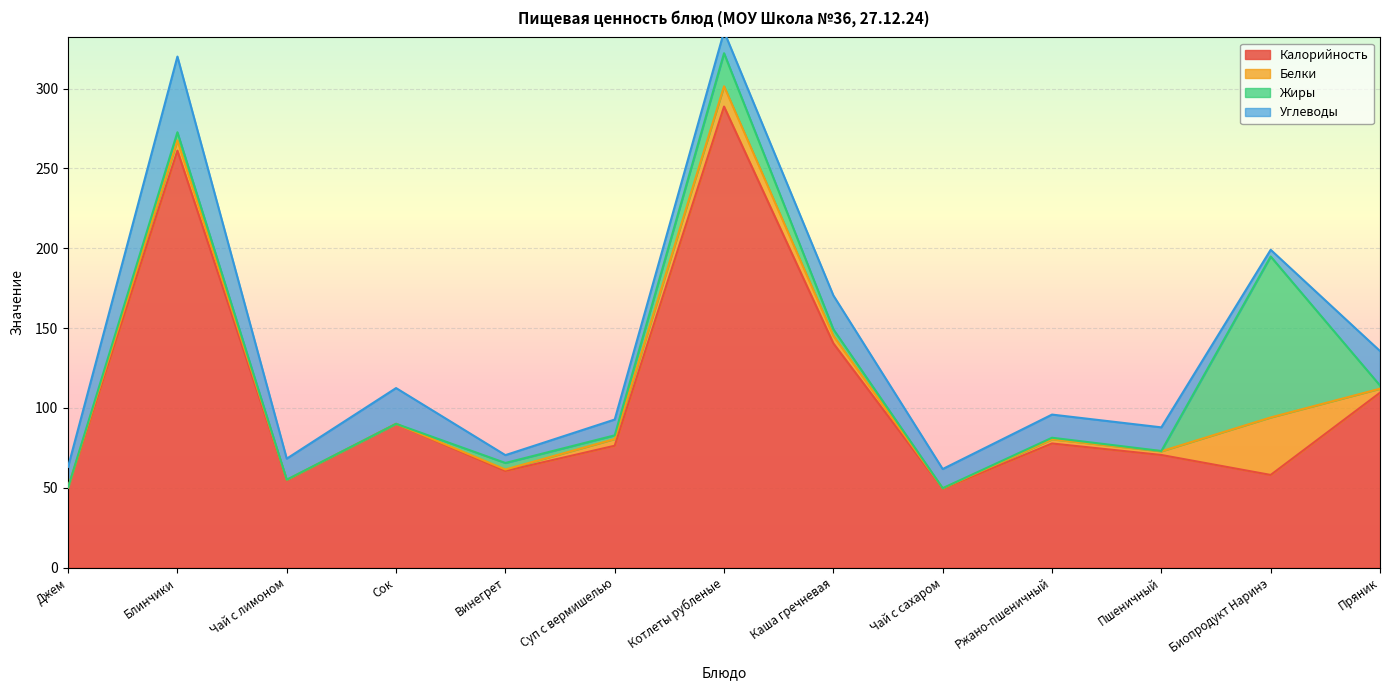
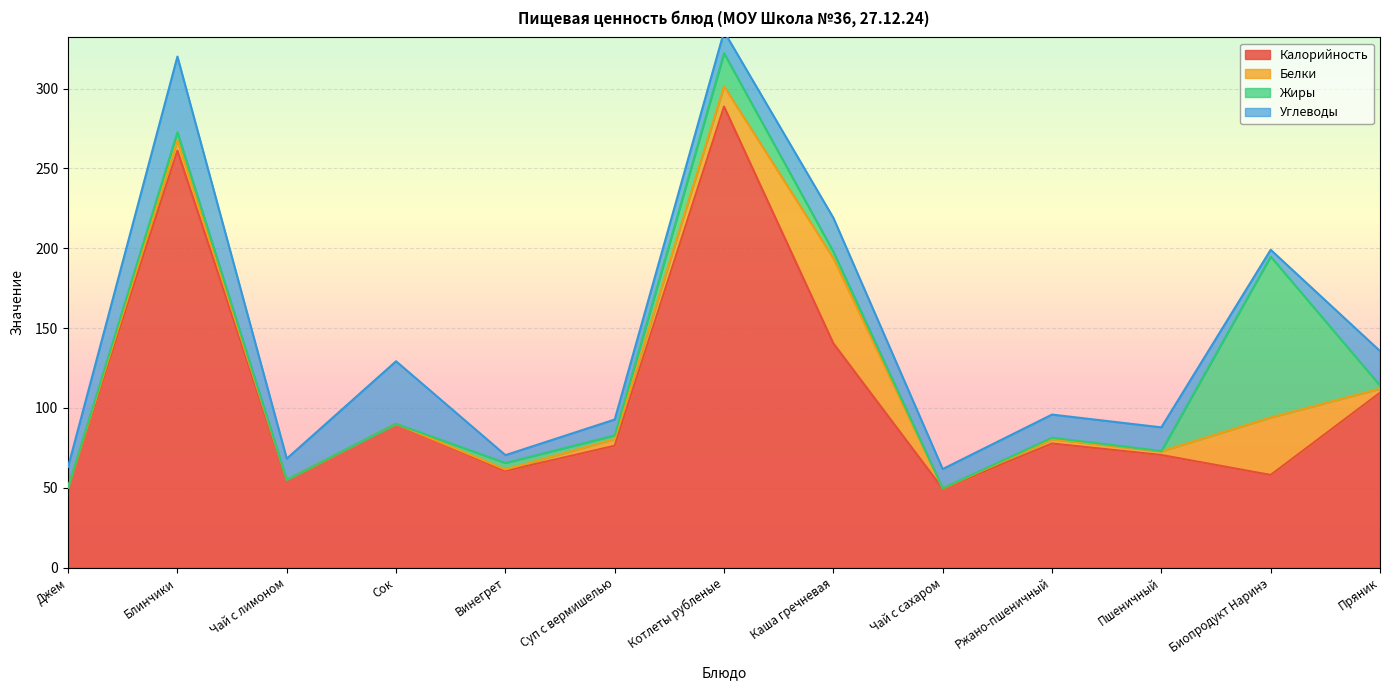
Углеводы, Сок: 22 -> 39
Белки, Каша гречневая: 5 -> 53
